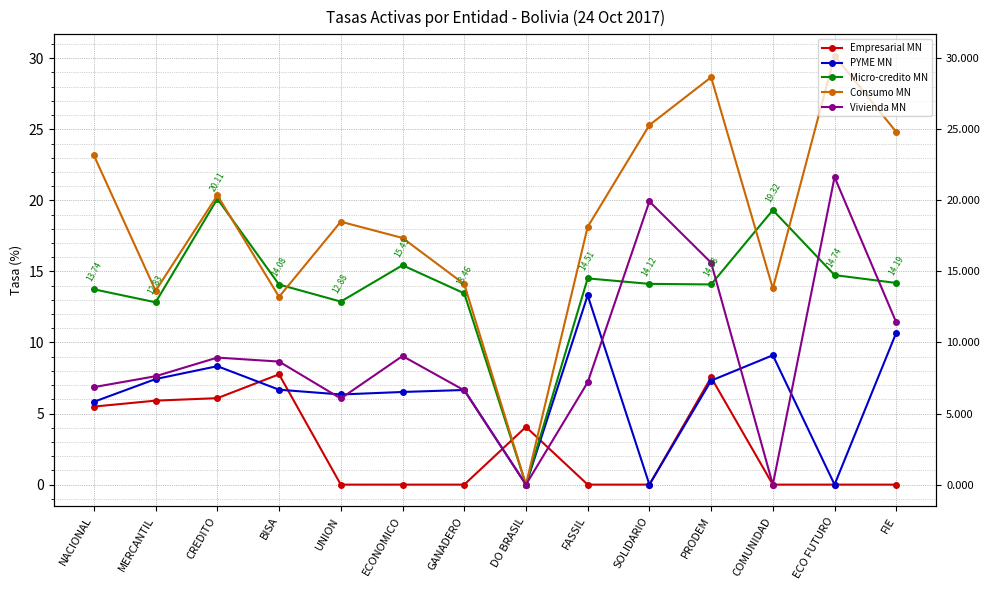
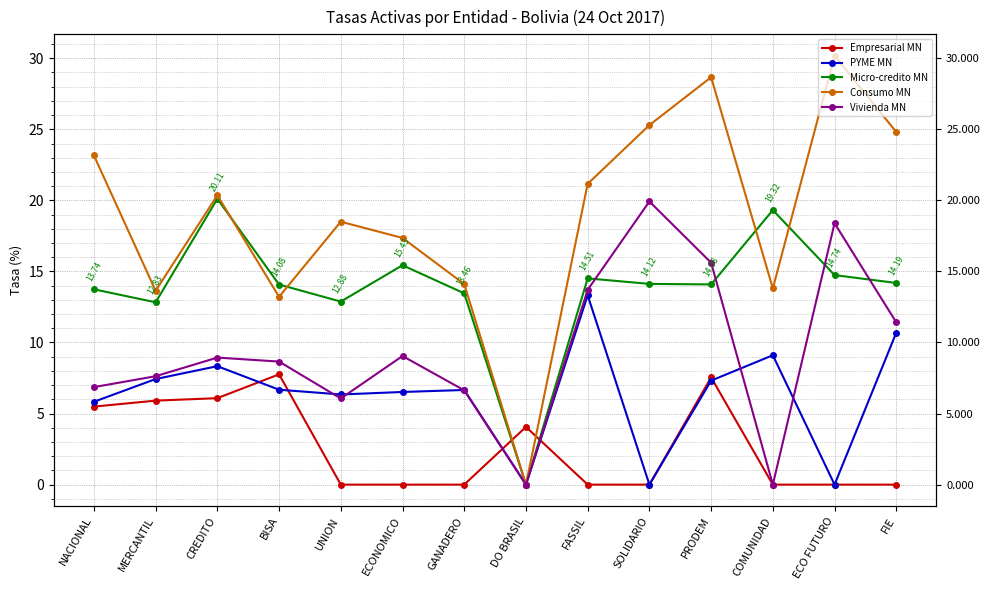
Consumo MN, FASSIL: 18.1 -> 21.2
Vivienda MN, FASSIL: 7.2 -> 13.7
Vivienda MN, ECO FUTURO: 21.6 -> 18.4
